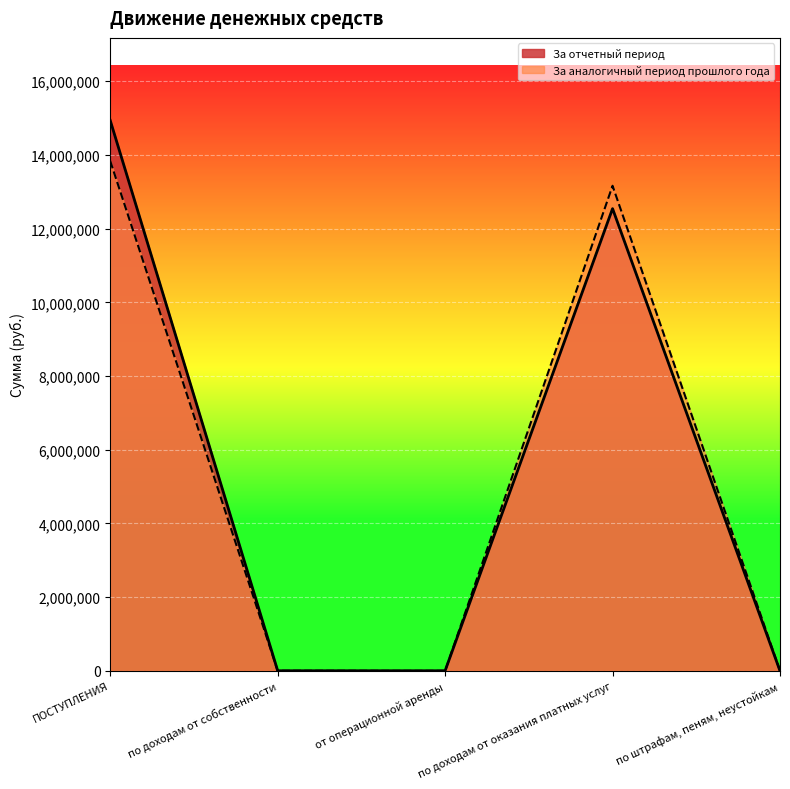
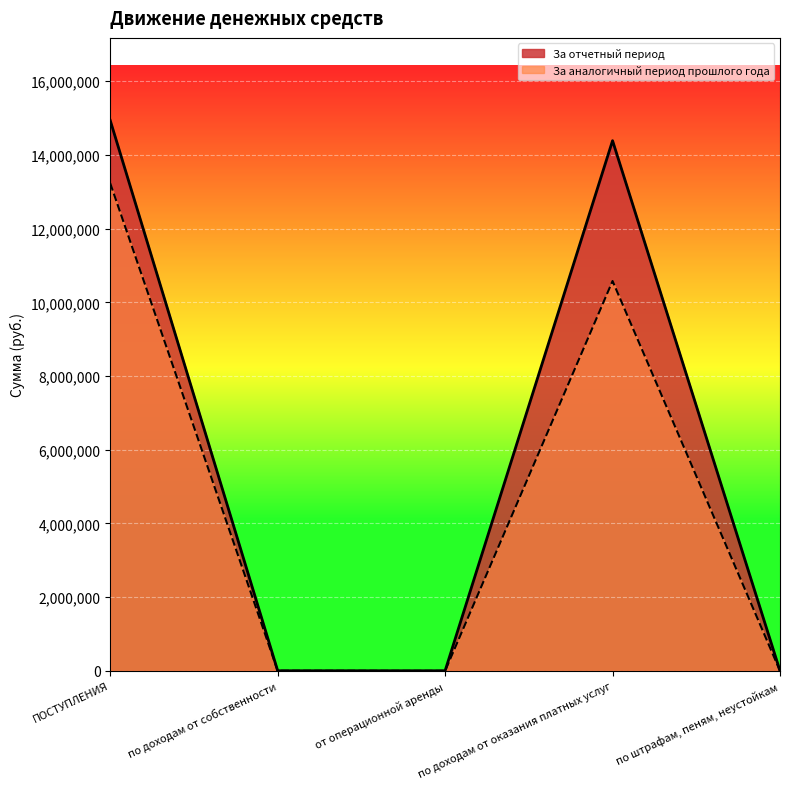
За аналогичный период прошлого года, ПОСТУПЛЕНИЯ: 13,800,000 -> 13,200,000
За отчетный период, по доходам от оказания платных услуг: 12,500,000 -> 14,400,000
За аналогичный период прошлого года, по доходам от оказания платных услуг: 13,200,000 -> 10,600,000
